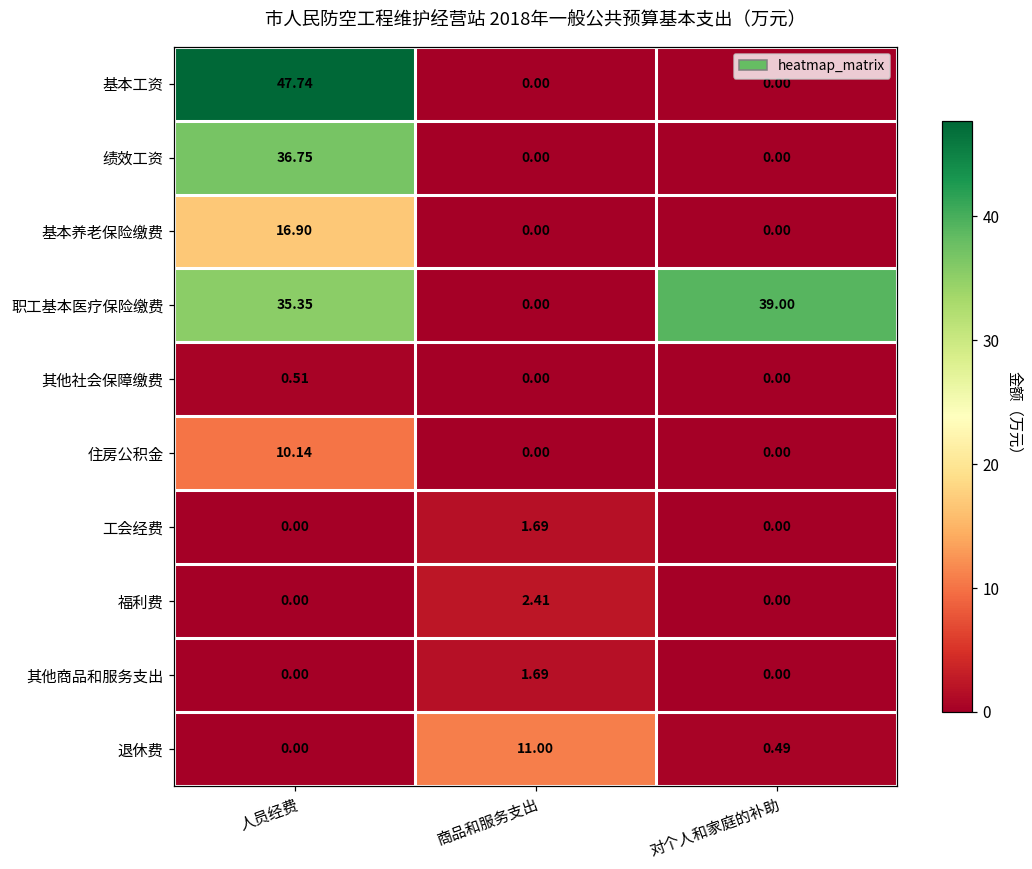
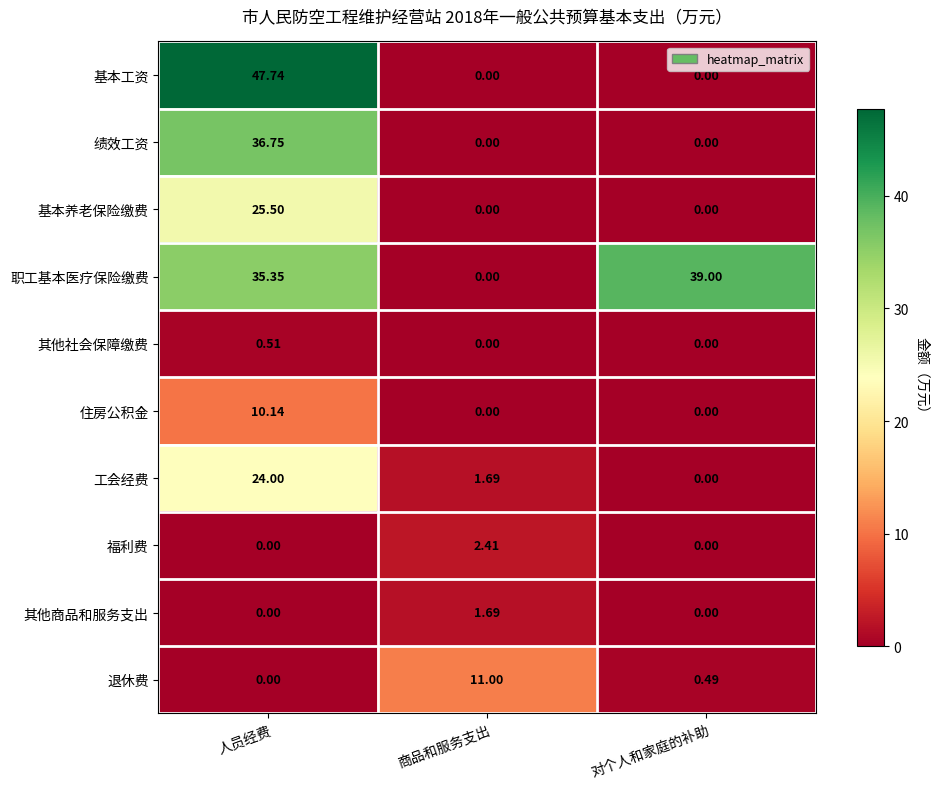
基本养老保险缴费, 人员经费: 16.90 -> 25.50
工会经费, 人员经费: 0.00 -> 24.00
